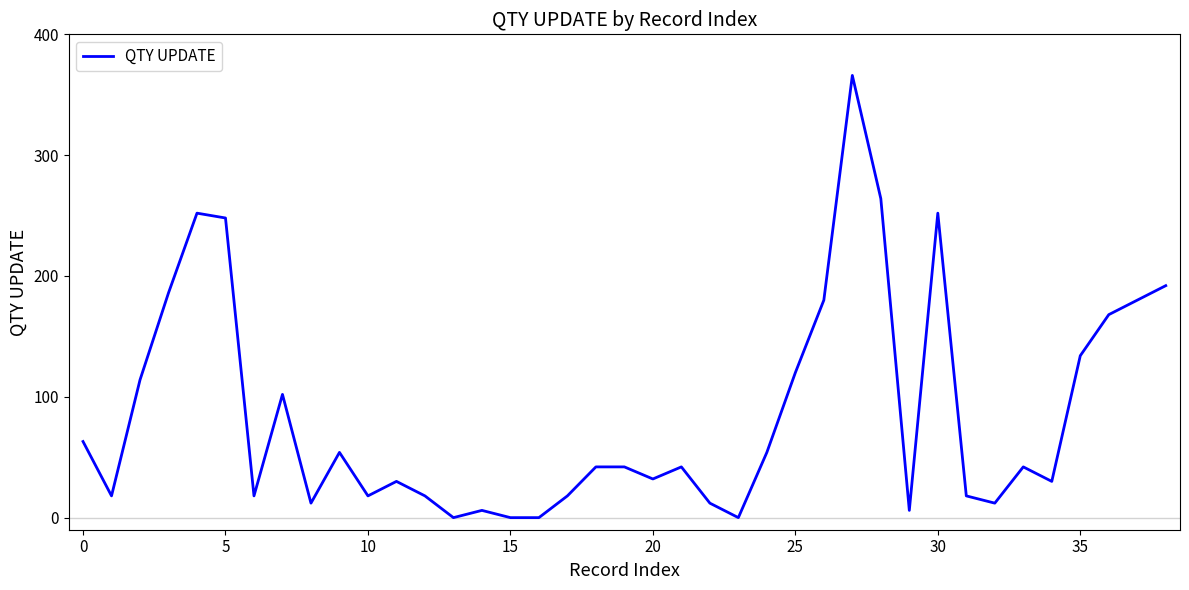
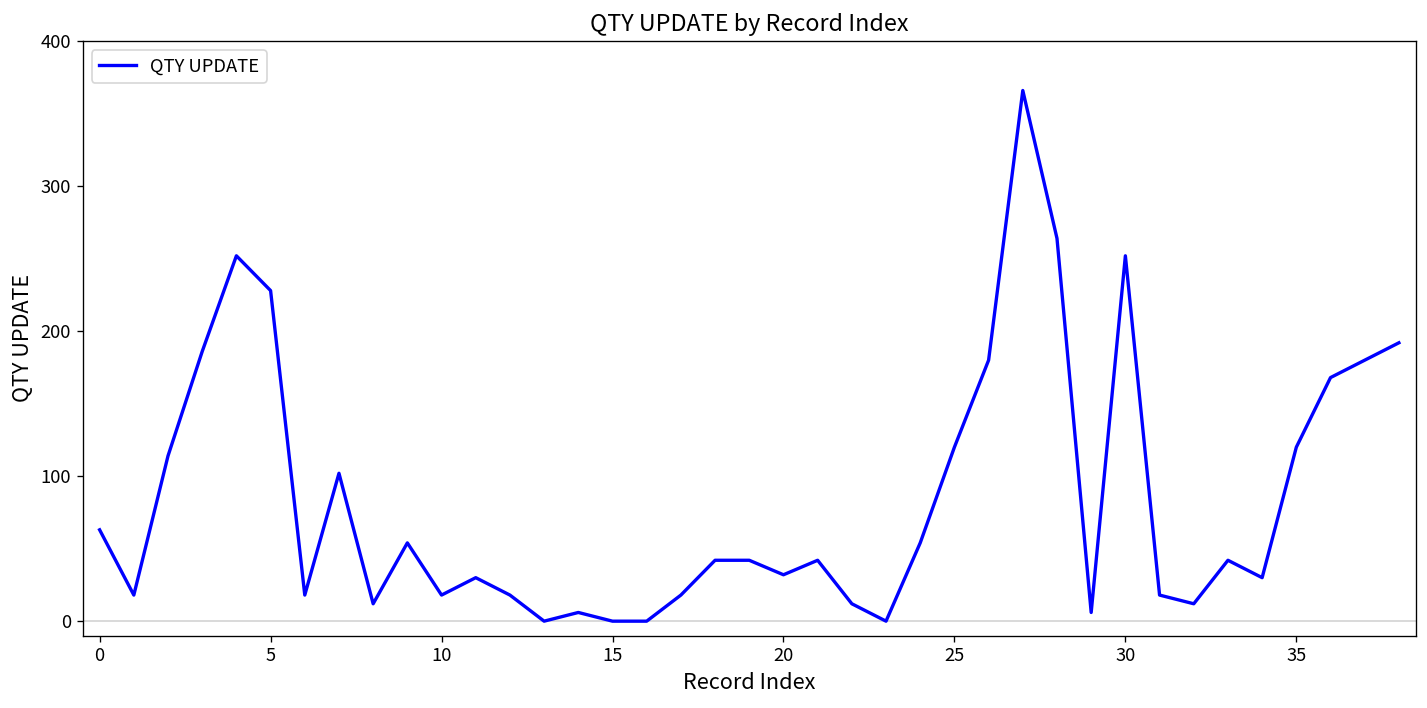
5: 248 -> 228
35: 134 -> 120
